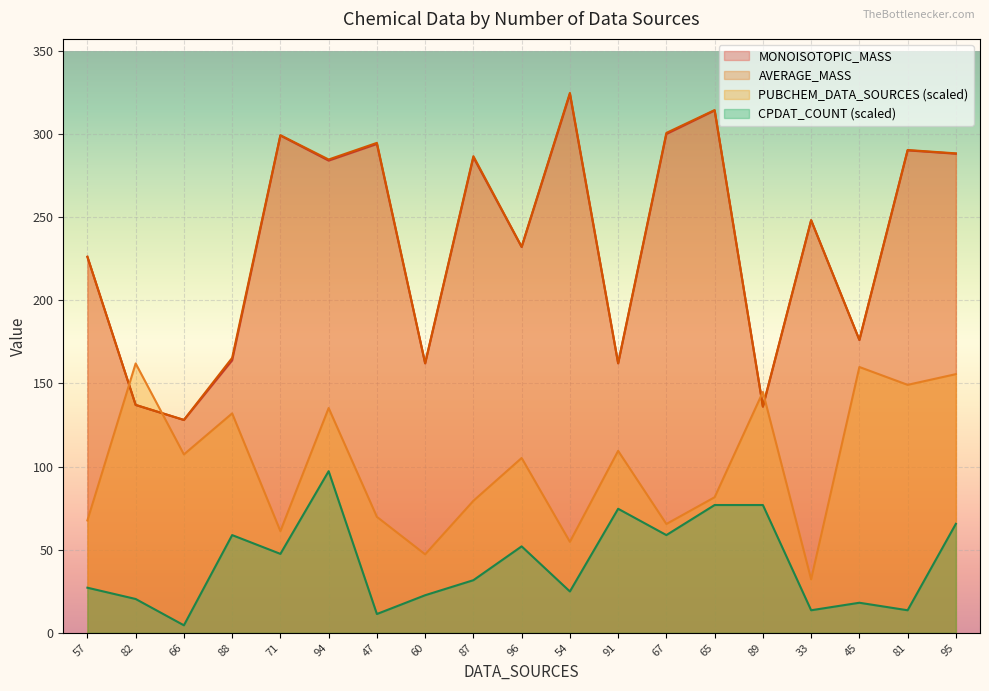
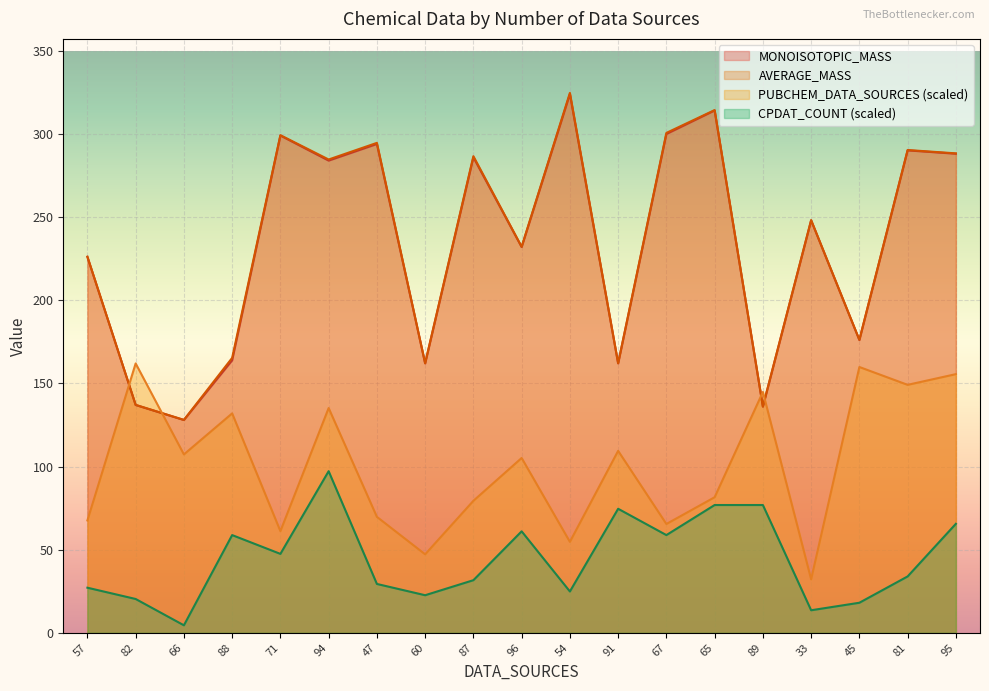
CPDAT_COUNT (scaled), 47: 11 -> 29
CPDAT_COUNT (scaled), 96: 52 -> 61
CPDAT_COUNT (scaled), 81: 14 -> 34
